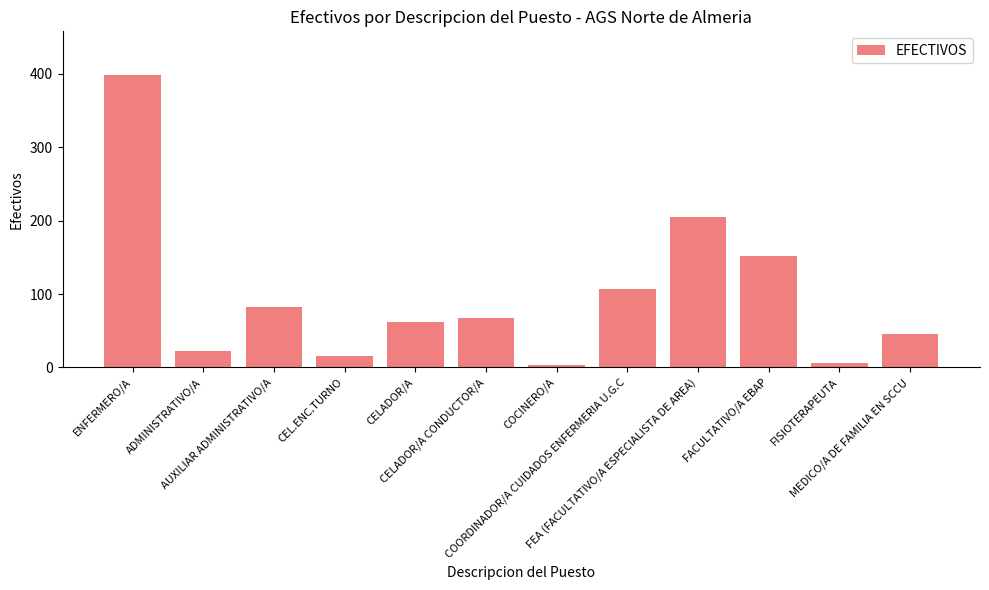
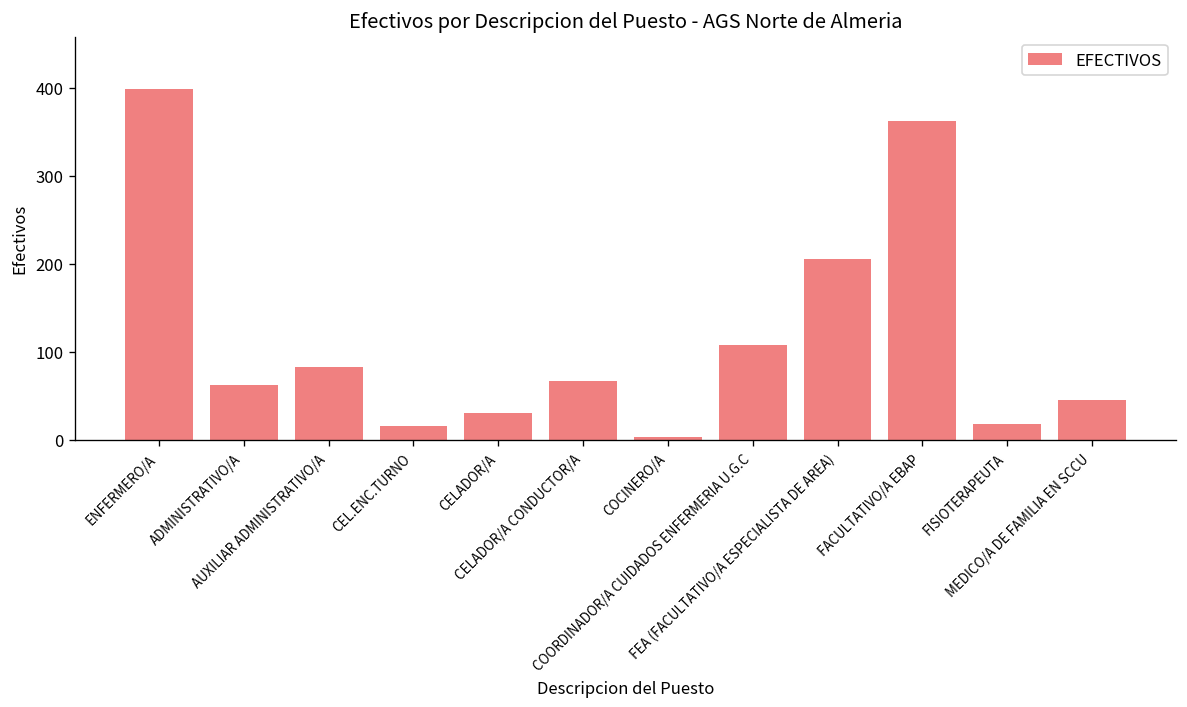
ADMINISTRATIVO/A: 20 -> 60
CELADOR/A: 60 -> 30
FACULTATIVO/A EBAP: 150 -> 360
FISIOTERAPEUTA: 10 -> 20
